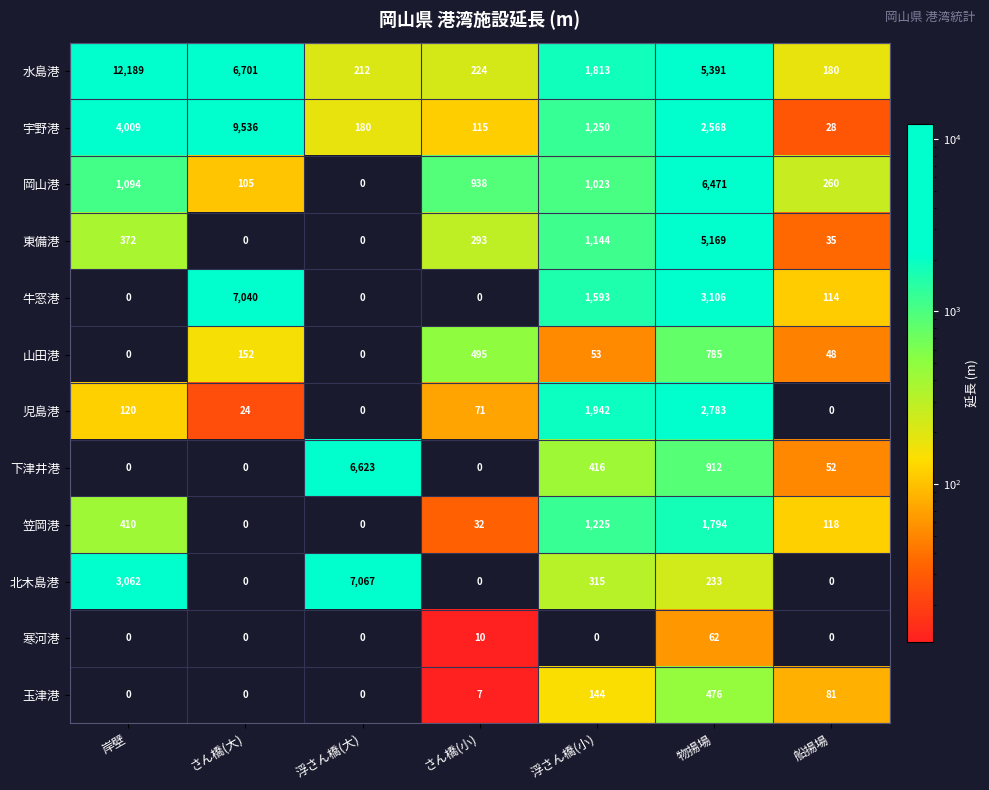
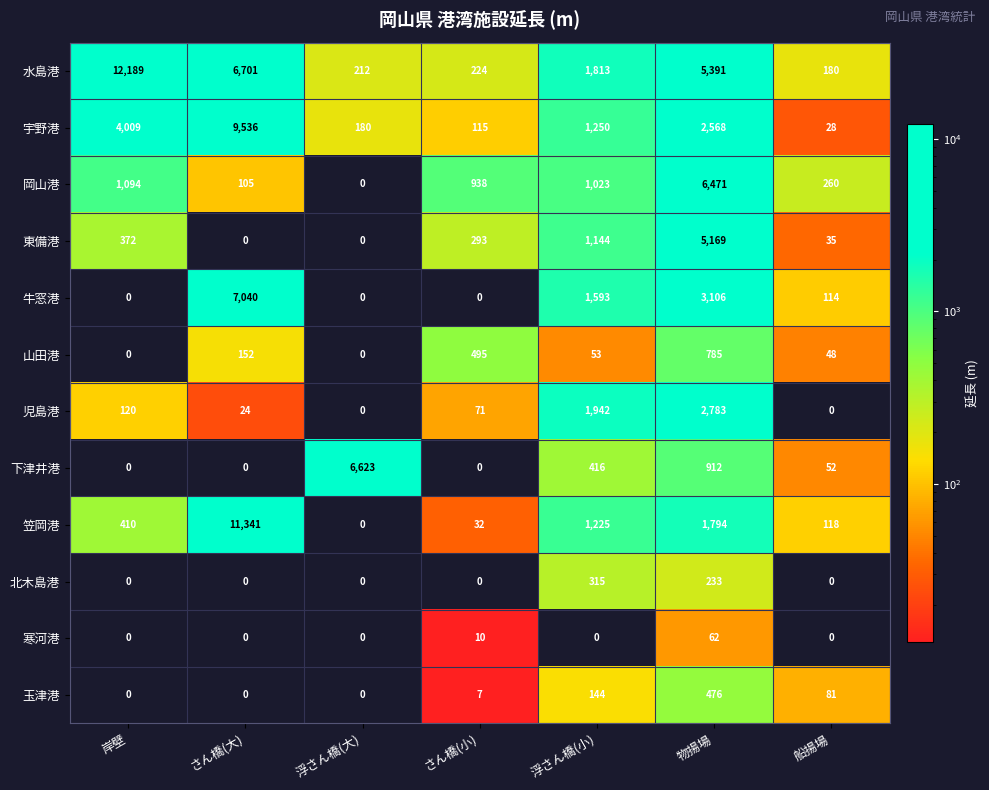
笠岡港, さん橋(大): 0 -> 11,341
北木島港, 岸壁: 3,062 -> 0
北木島港, 浮さん橋(大): 7,067 -> 0
